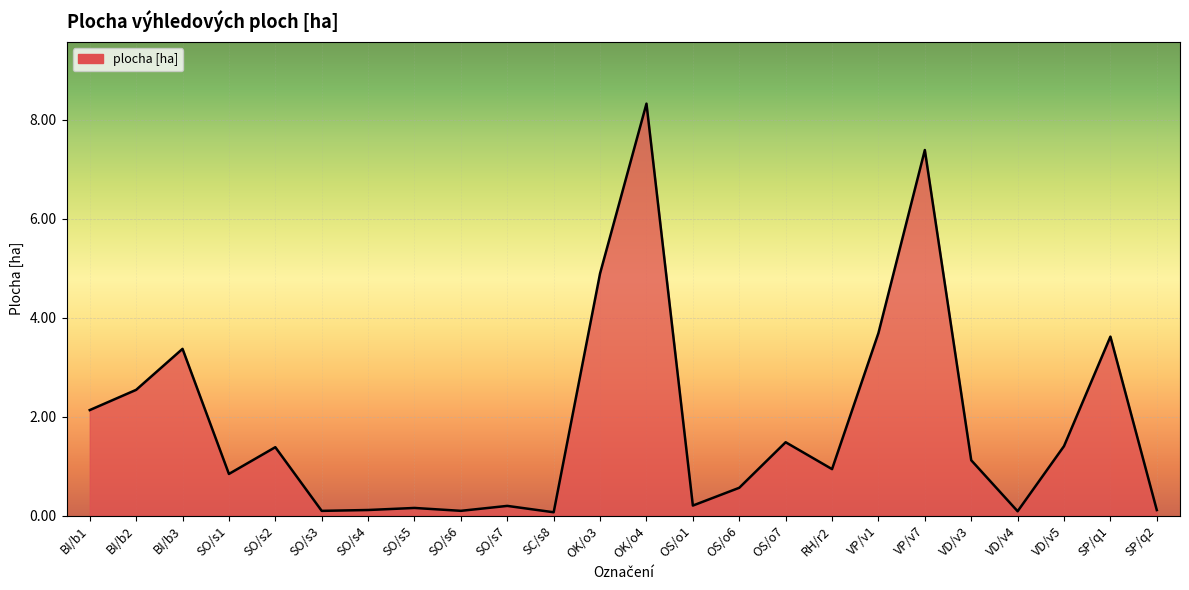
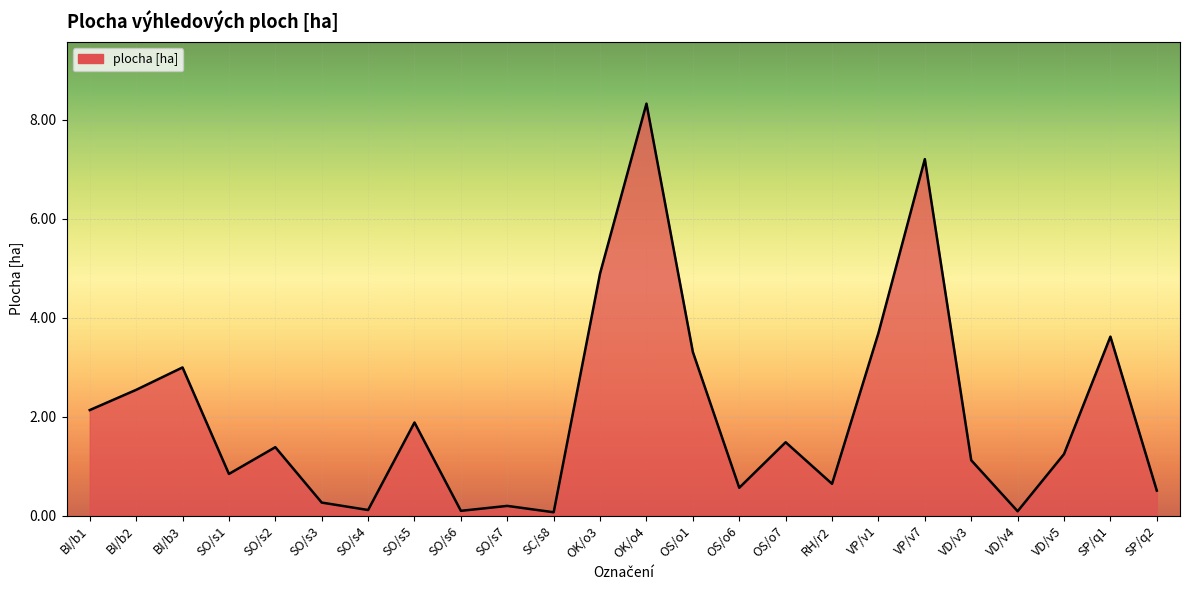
BI/b3: 3.4 -> 3.0
SO/s3: 0.1 -> 0.3
SO/s5: 0.2 -> 1.9
OS/o1: 0.2 -> 3.3
RH/r2: 0.9 -> 0.6
VP/v7: 7.4 -> 7.2
VD/v5: 1.4 -> 1.2
SP/q2: 0.1 -> 0.5
